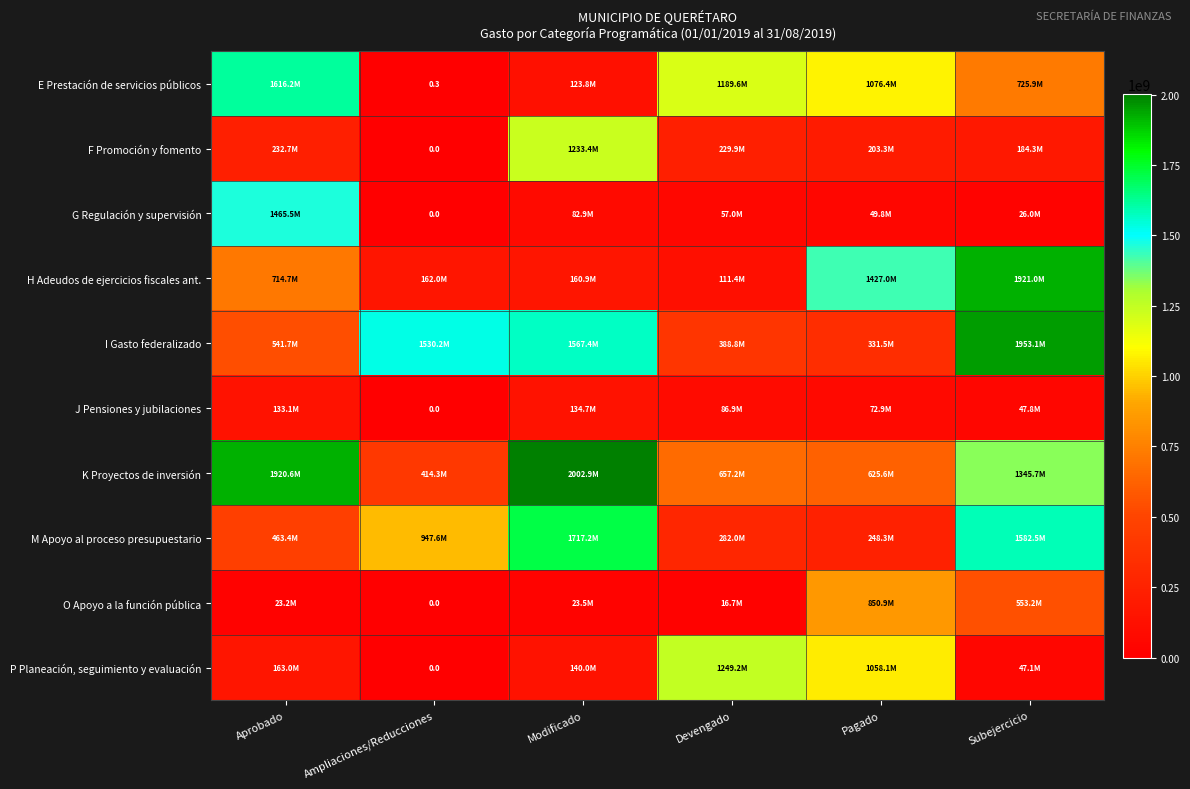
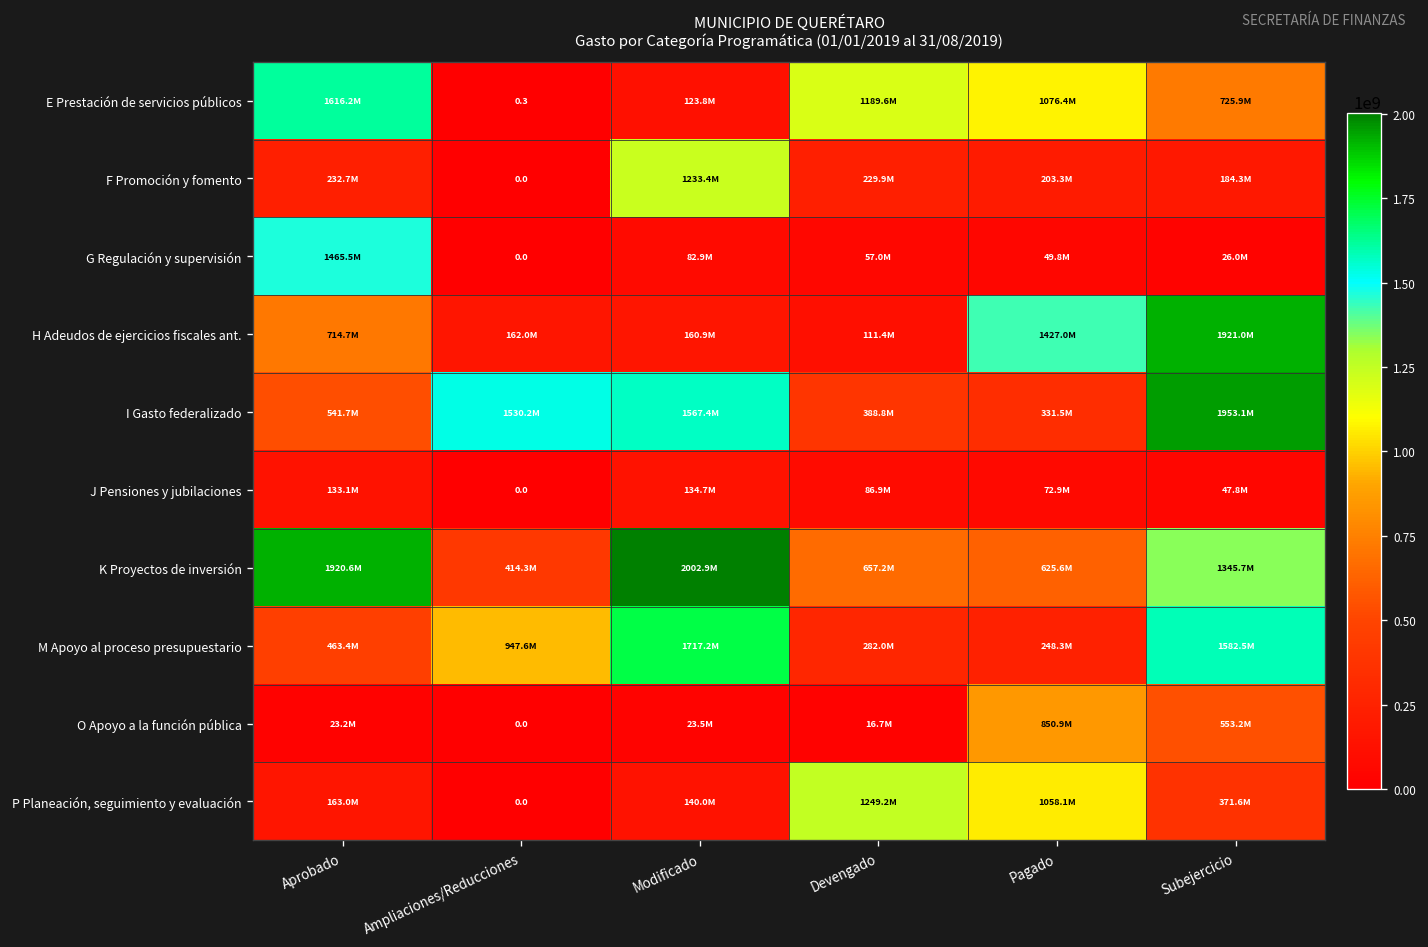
P Planeación, seguimiento y evaluación, Subejercicio: 47.1M -> 371.6M
